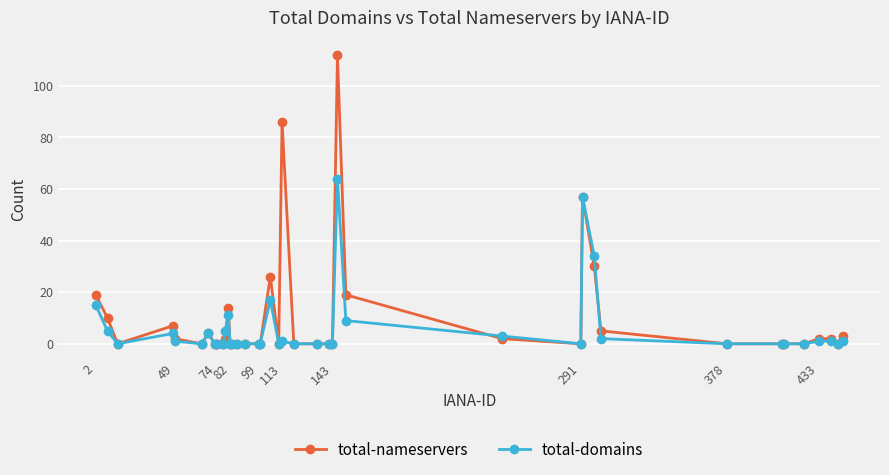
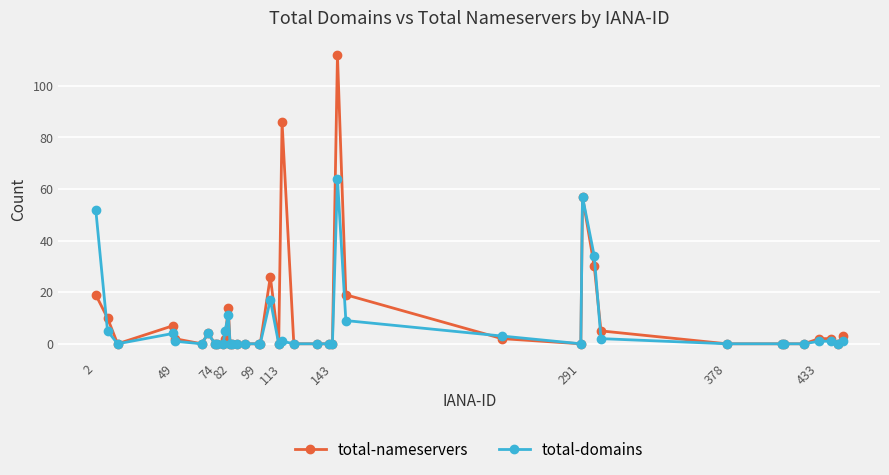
total-domains, 2: 15 -> 52
